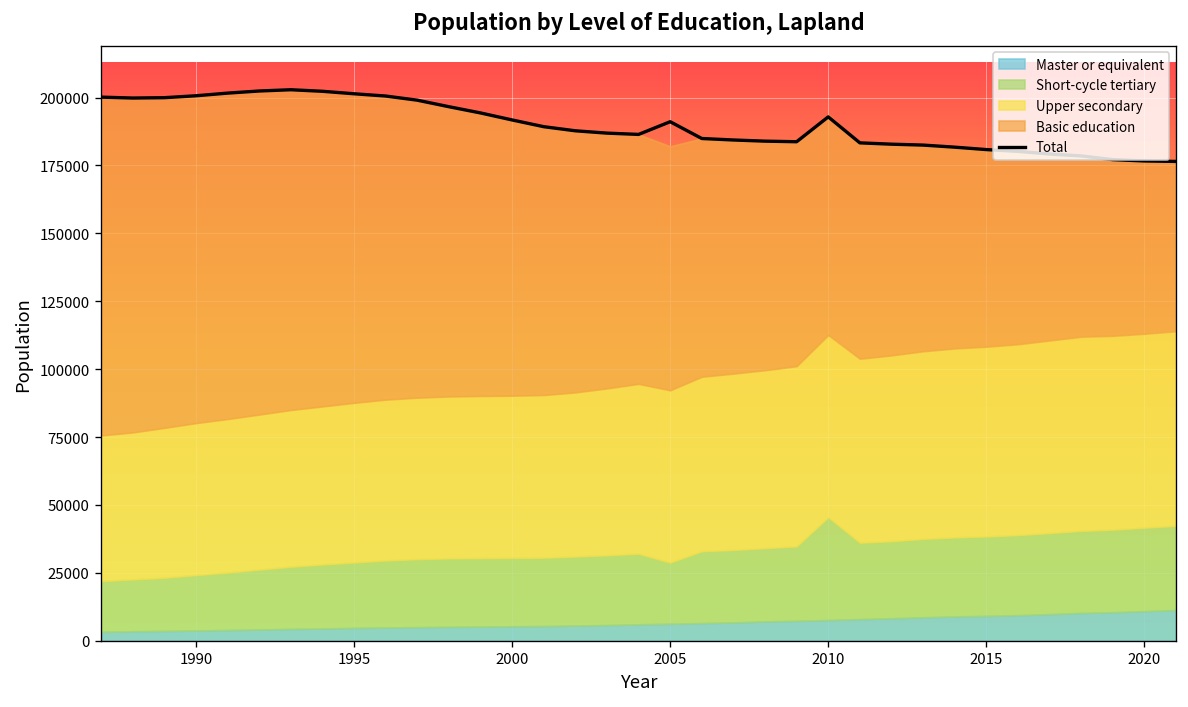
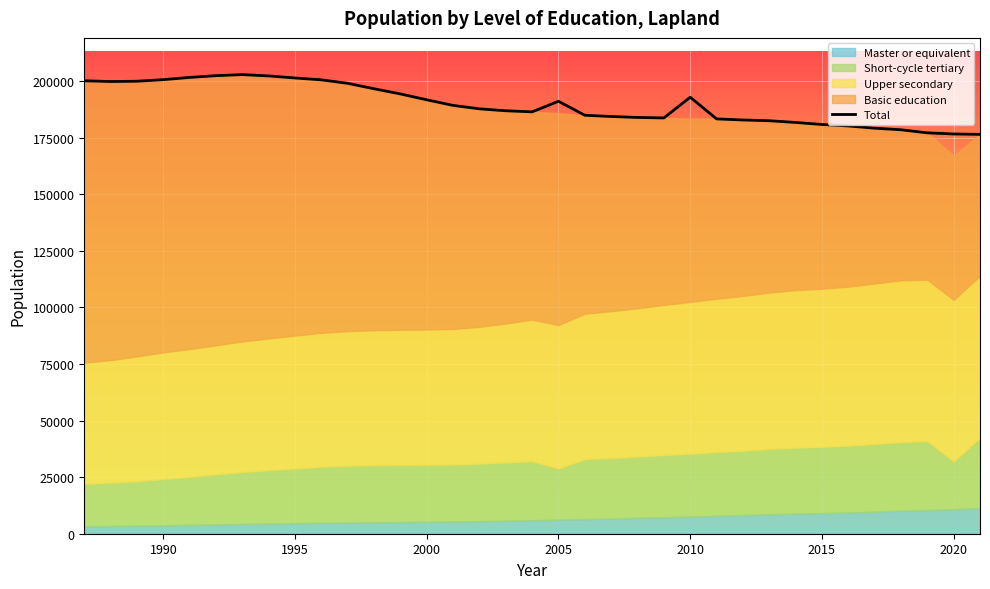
Basic education, 2005: 90000 -> 94000
Short-cycle tertiary, 2010: 38000 -> 28000
Short-cycle tertiary, 2020: 31000 -> 21000
